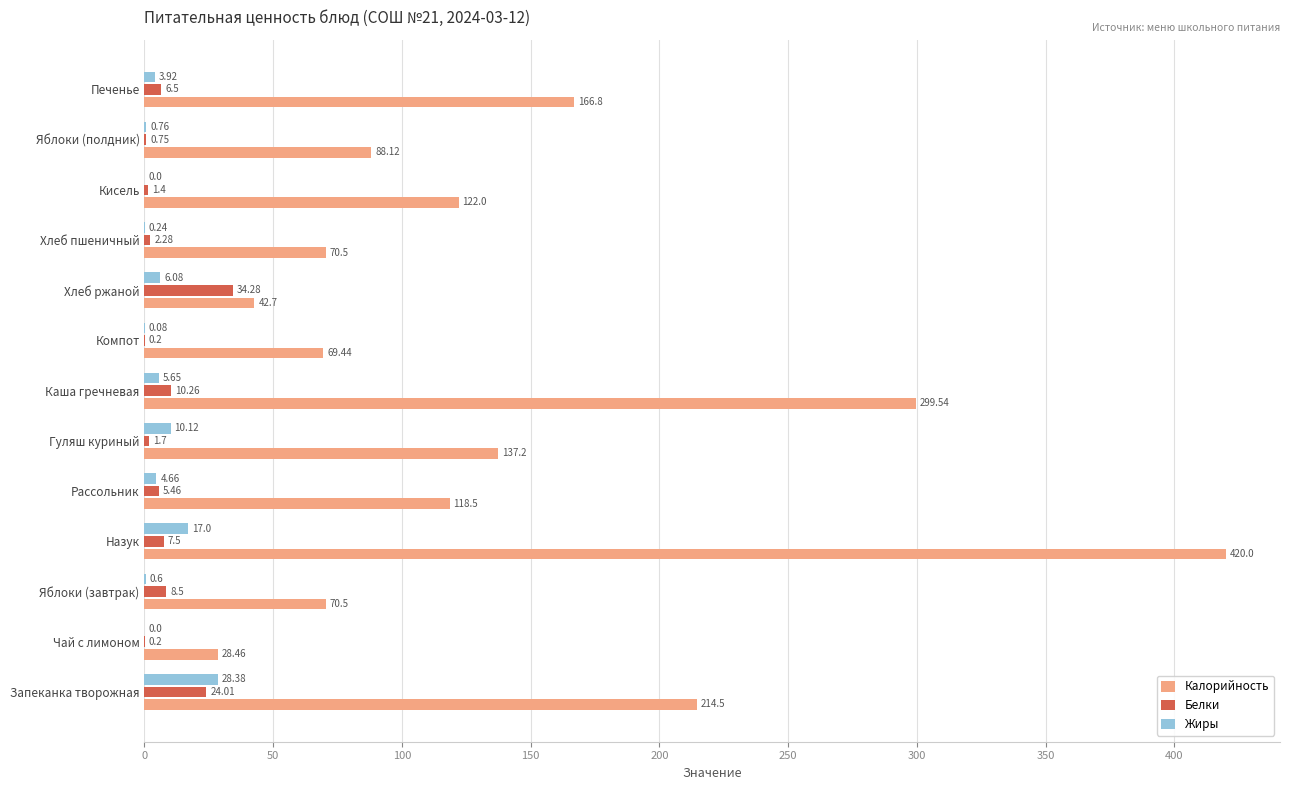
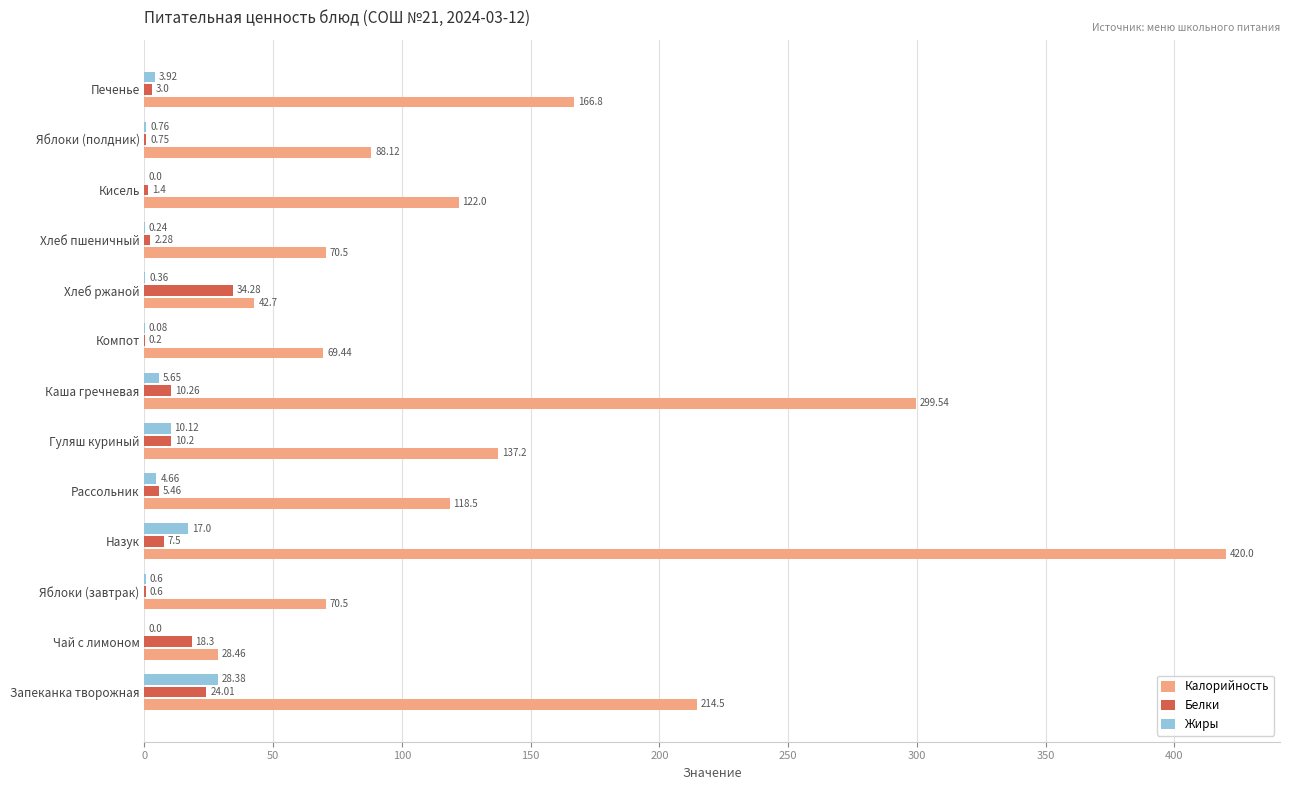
Белки, Печенье: 6.5 -> 3.0
Жиры, Хлеб ржаной: 6.08 -> 0.36
Белки, Гуляш куриный: 1.7 -> 10.2
Белки, Яблоки (завтрак): 8.5 -> 0.6
Белки, Чай с лимоном: 0.2 -> 18.3
